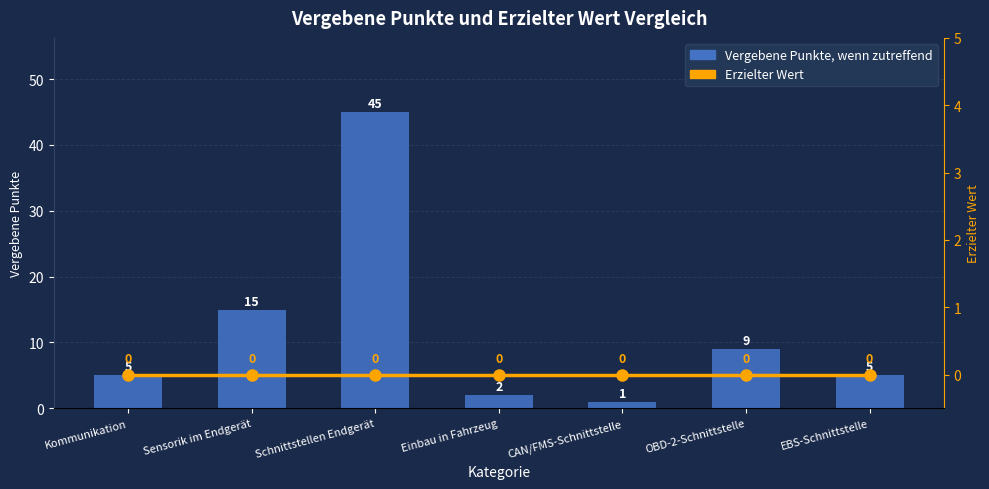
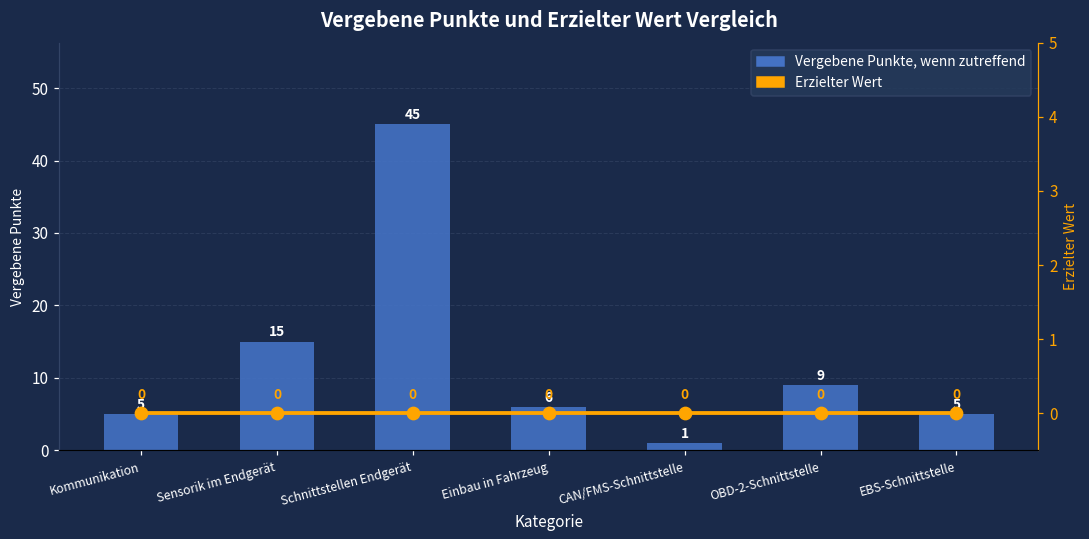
Vergebene Punkte, wenn zutreffend, Einbau in Fahrzeug: 2 -> 6
